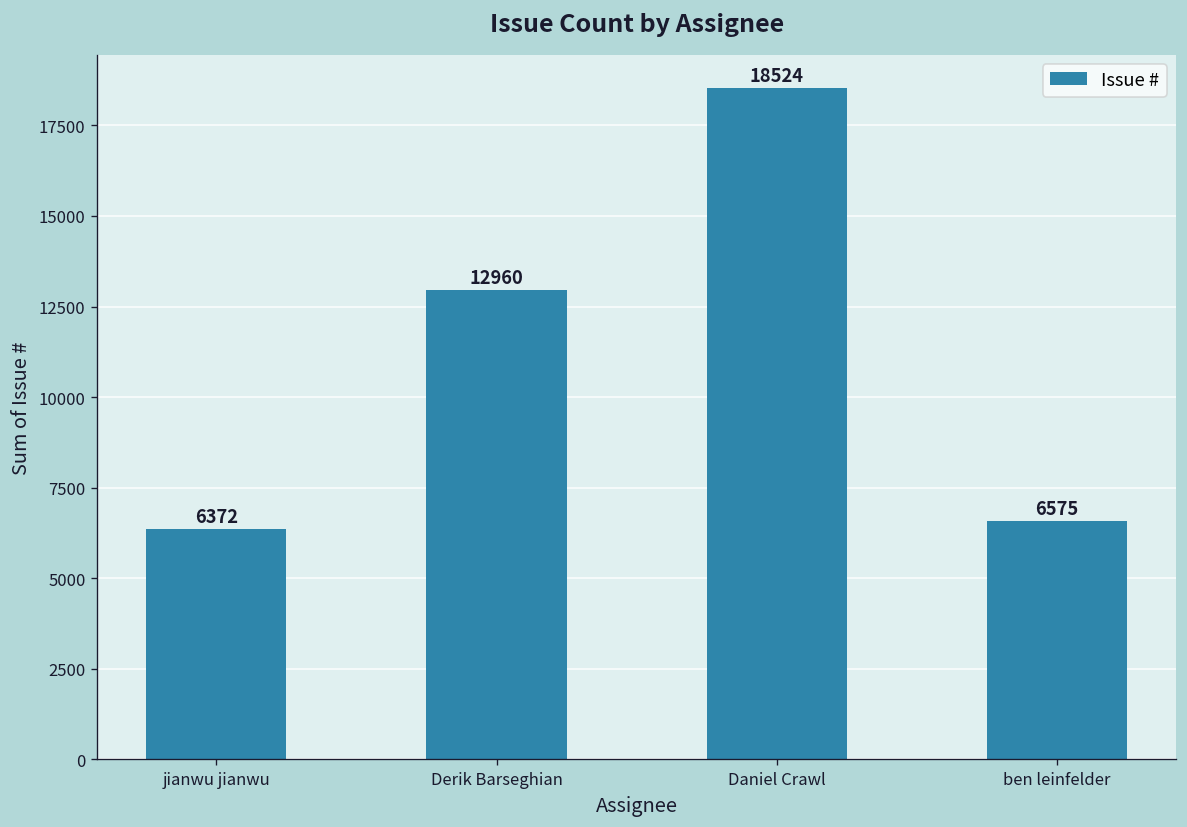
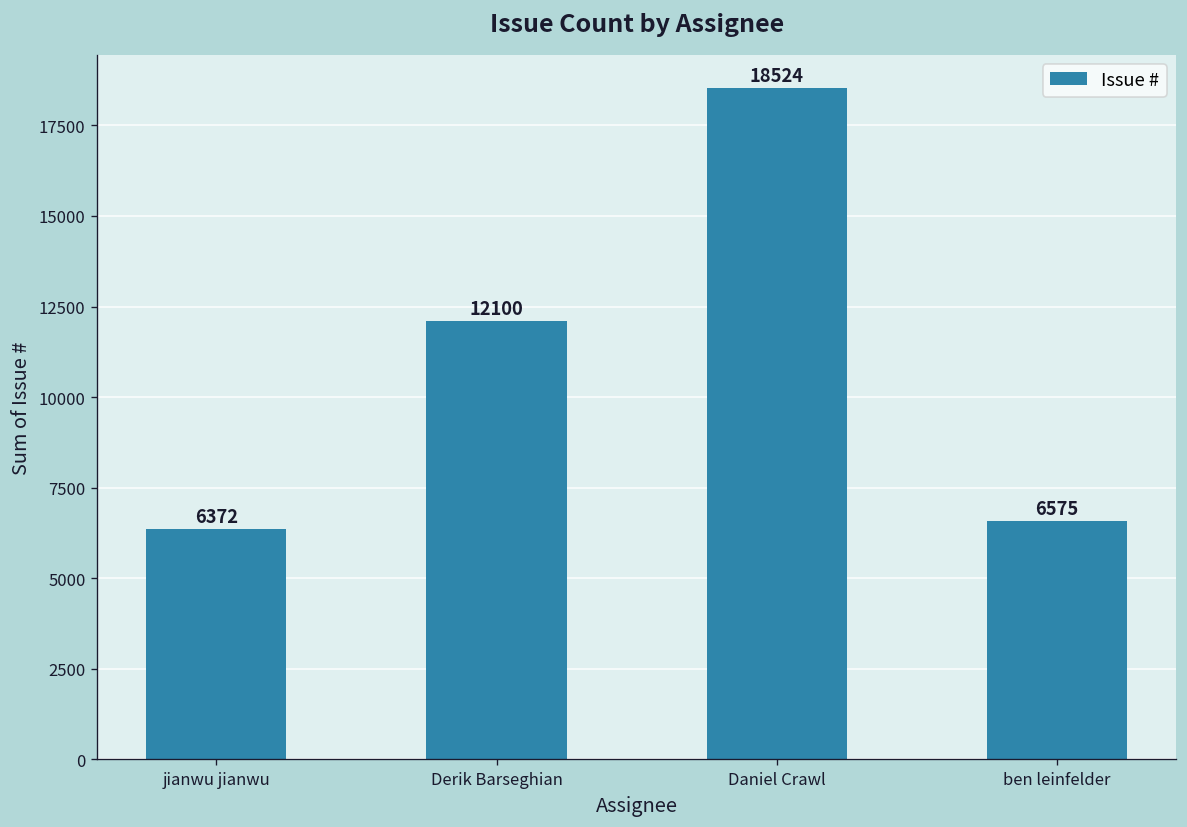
Derik Barseghian: 12960 -> 12100
